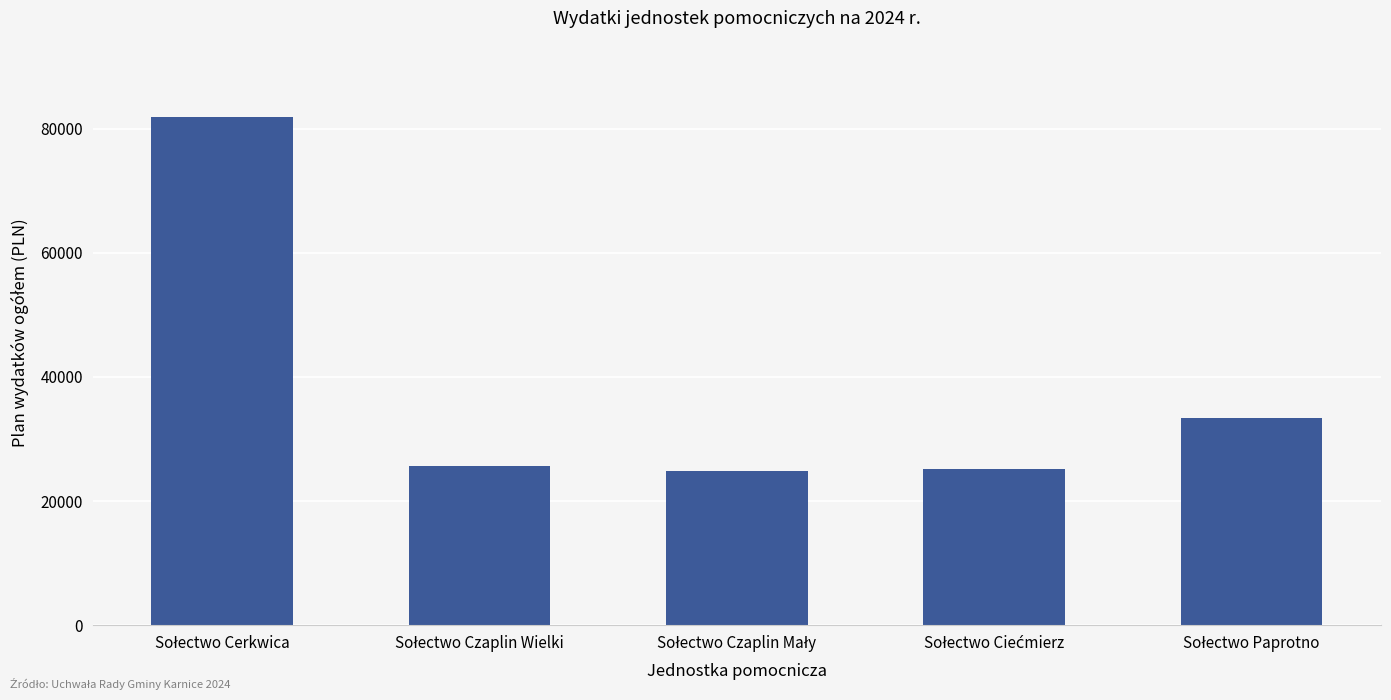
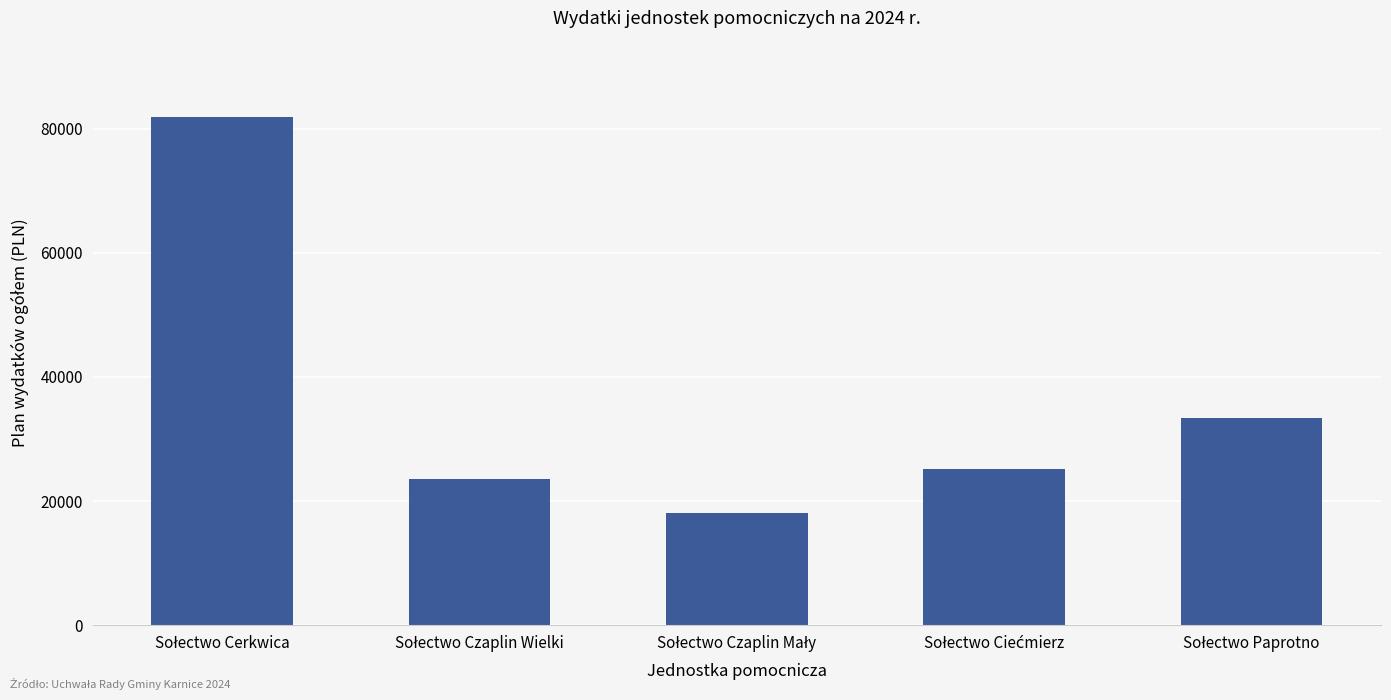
Sołectwo Czaplin Wielki: 26000 -> 24000
Sołectwo Czaplin Mały: 25000 -> 18000
